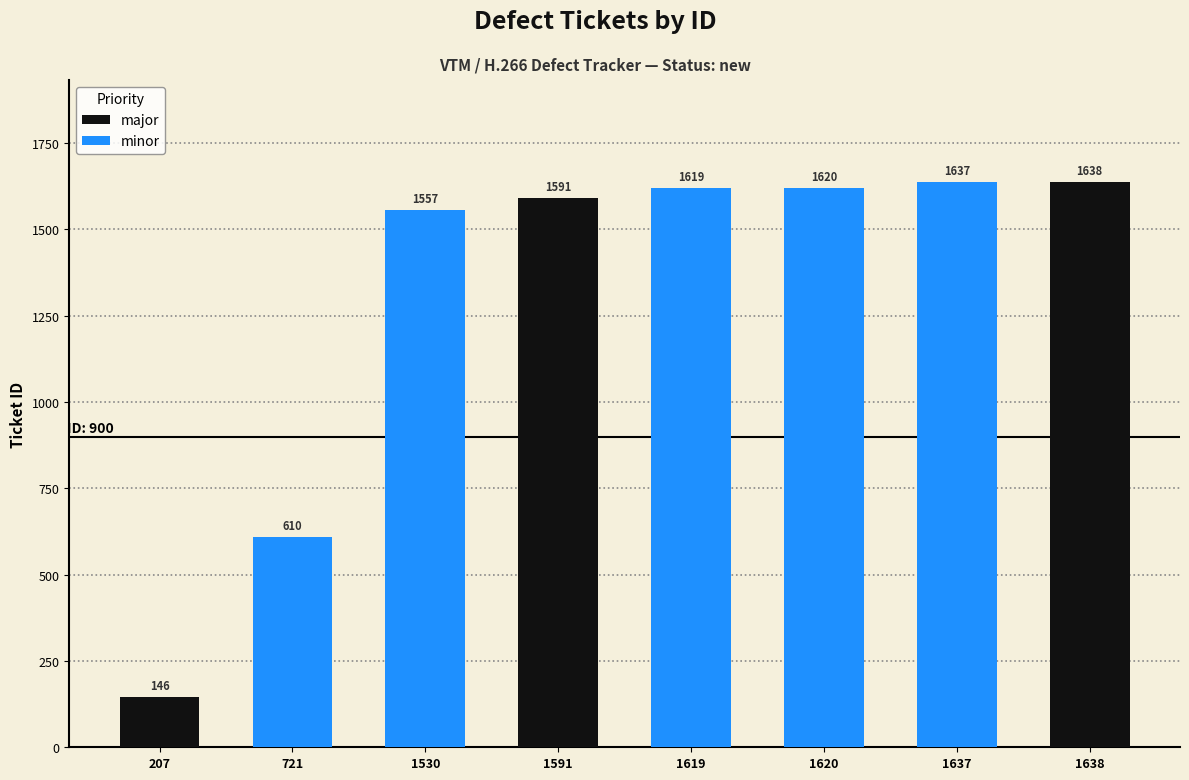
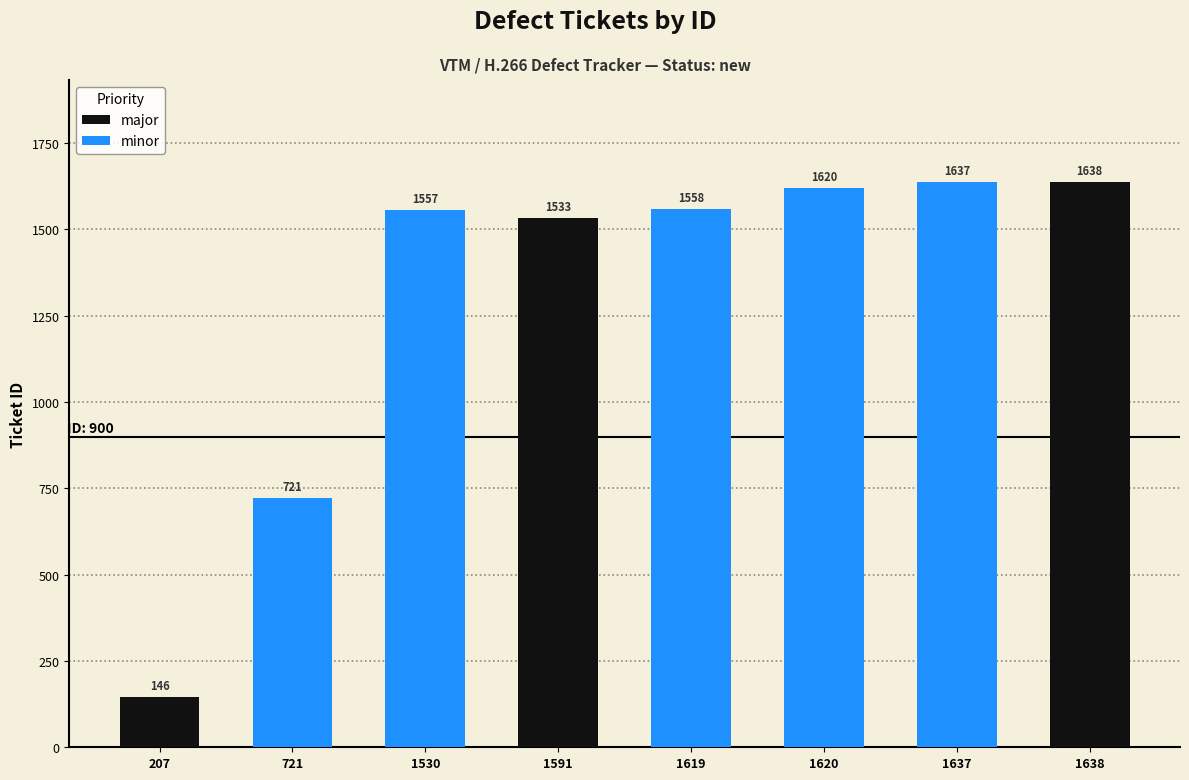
721: 610 -> 721
1591: 1591 -> 1533
1619: 1619 -> 1558
